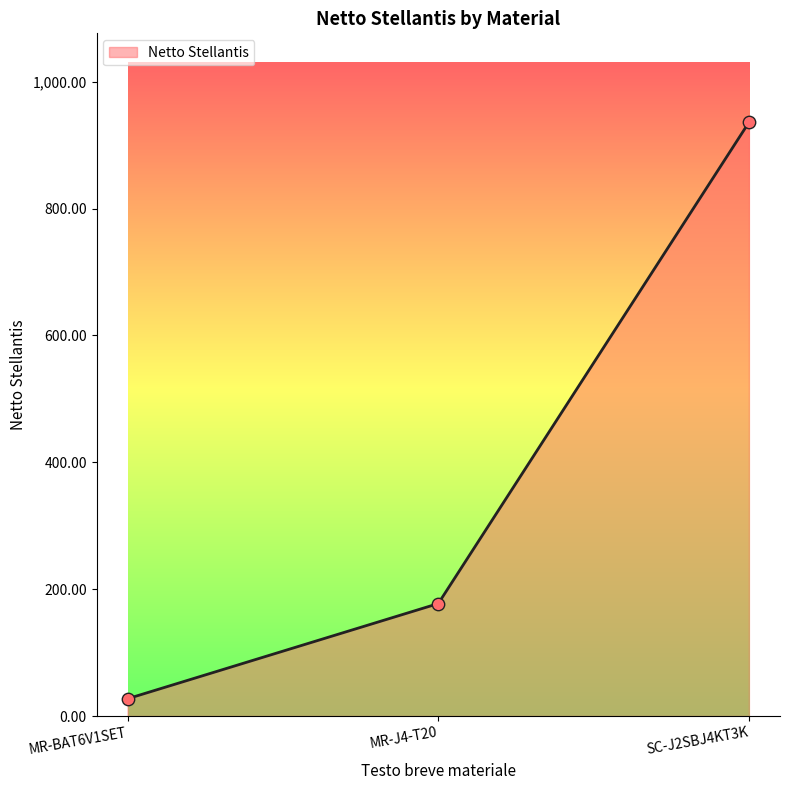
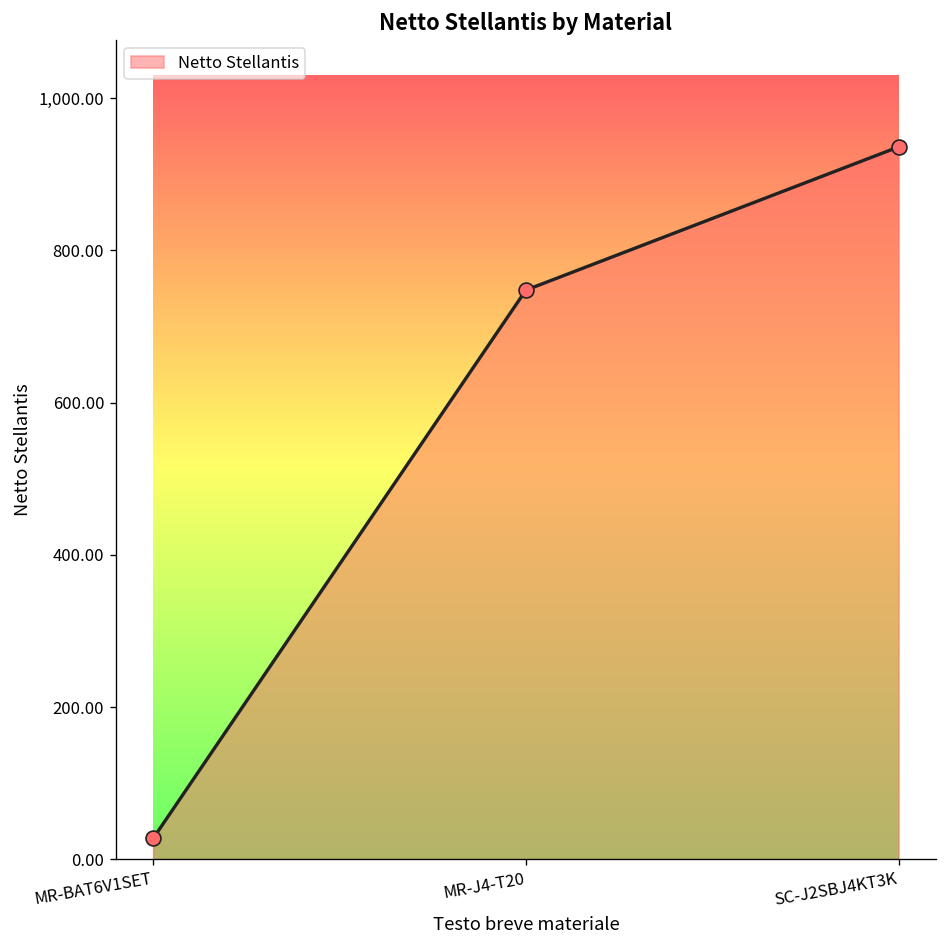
MR-J4-T20: 180 -> 750
